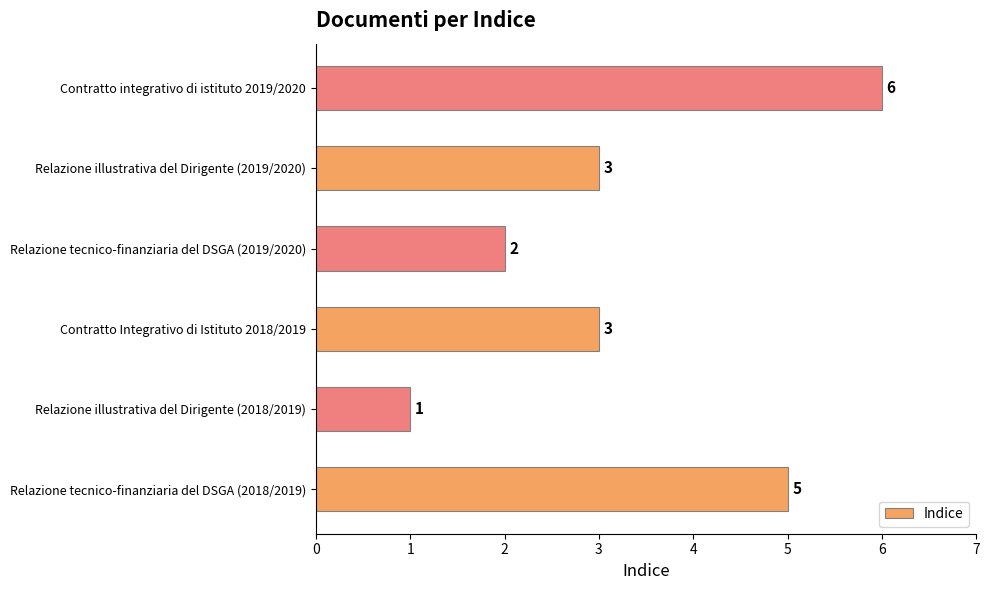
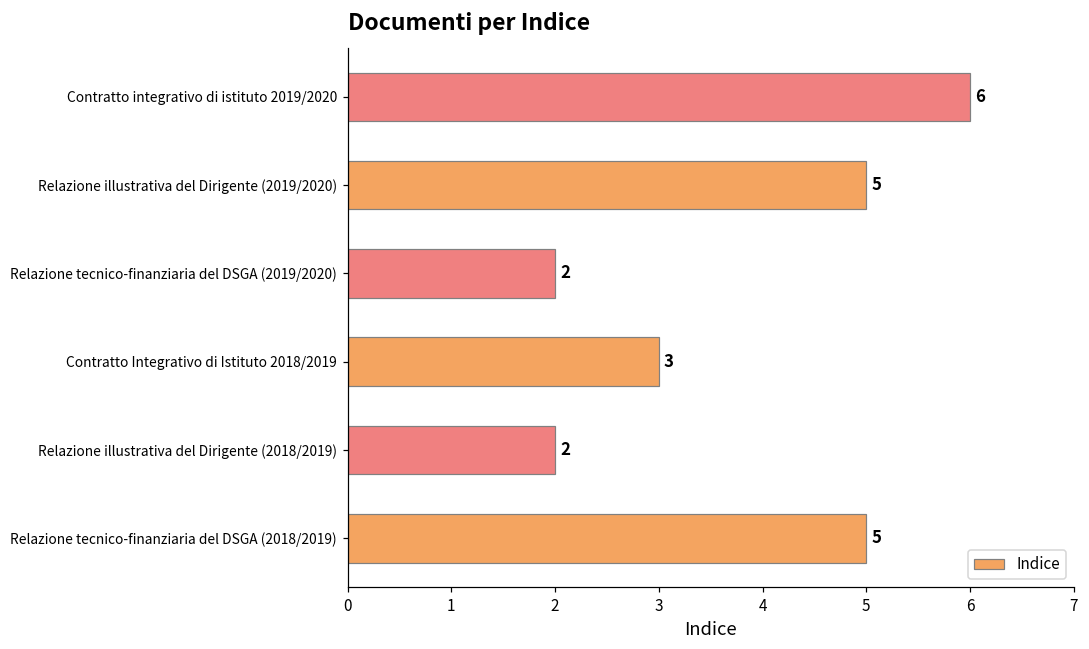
Relazione illustrativa del Dirigente (2019/2020): 3 -> 5
Relazione illustrativa del Dirigente (2018/2019): 1 -> 2
